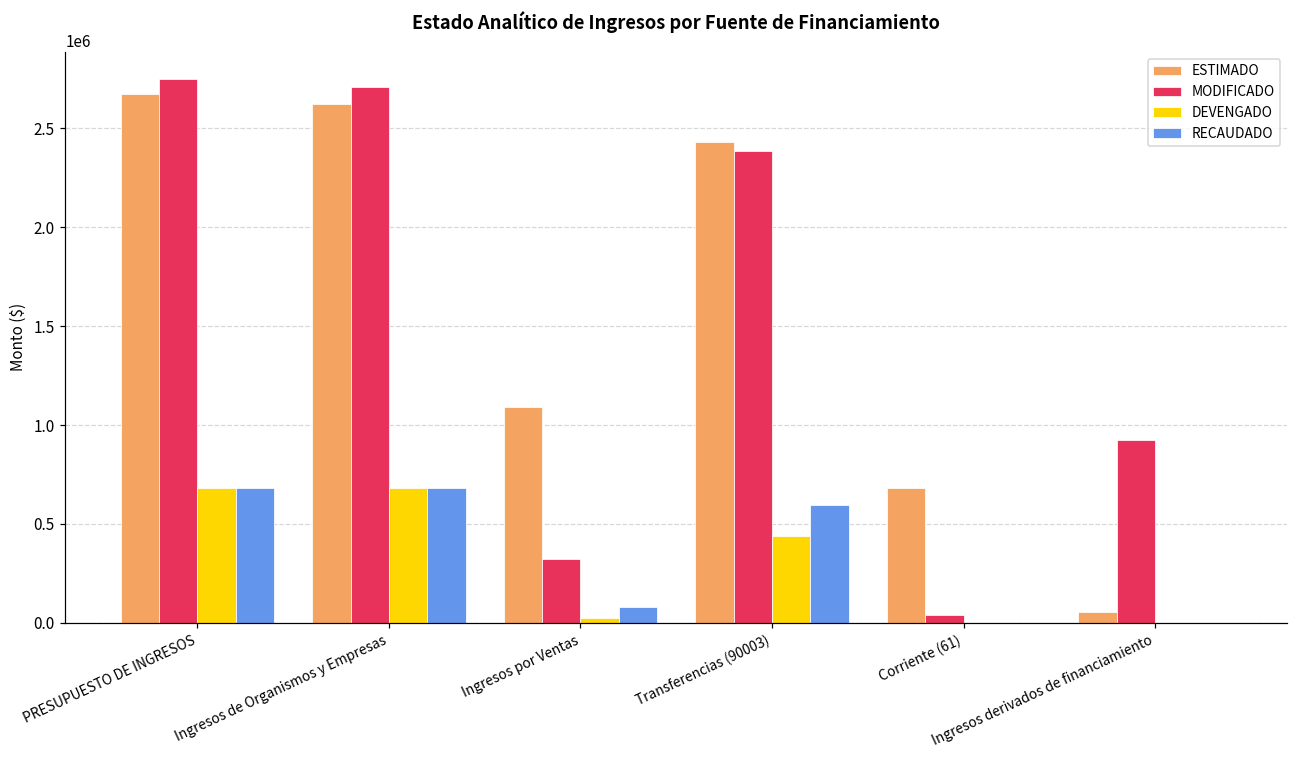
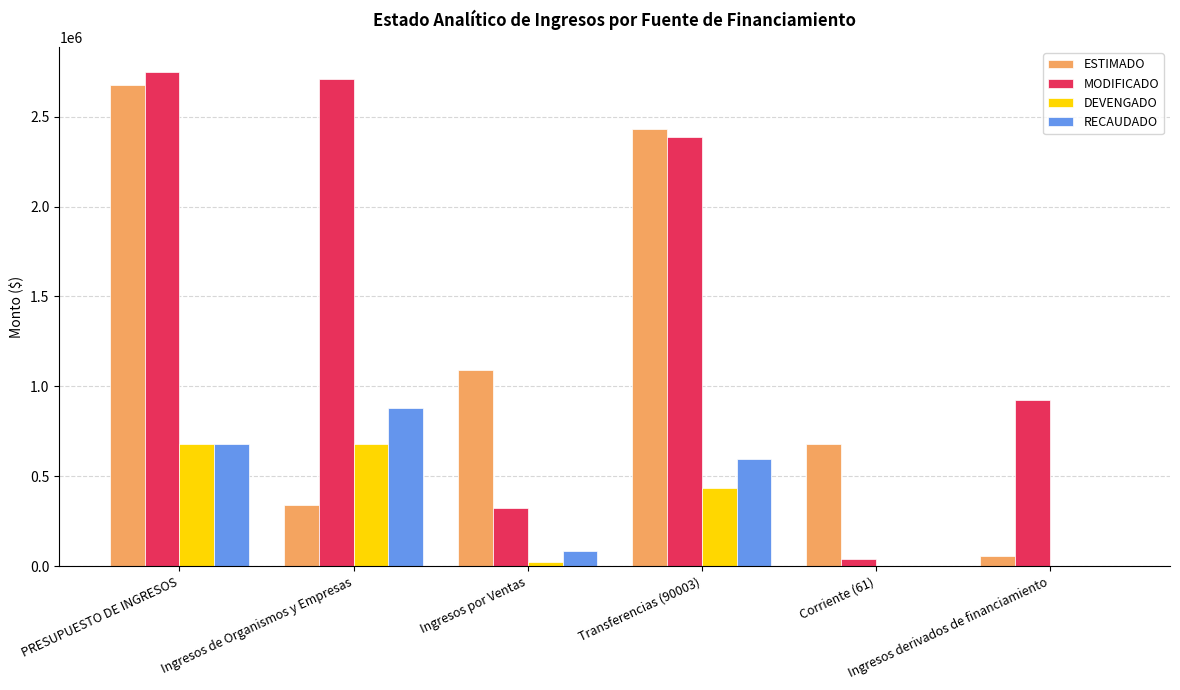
ESTIMADO, Ingresos de Organismos y Empresas: 2620000 -> 340000
RECAUDADO, Ingresos de Organismos y Empresas: 680000 -> 880000
